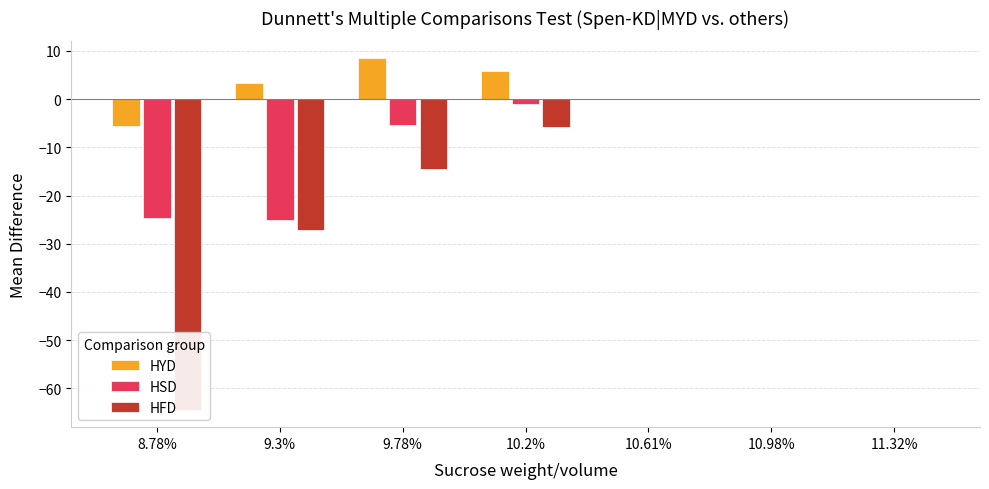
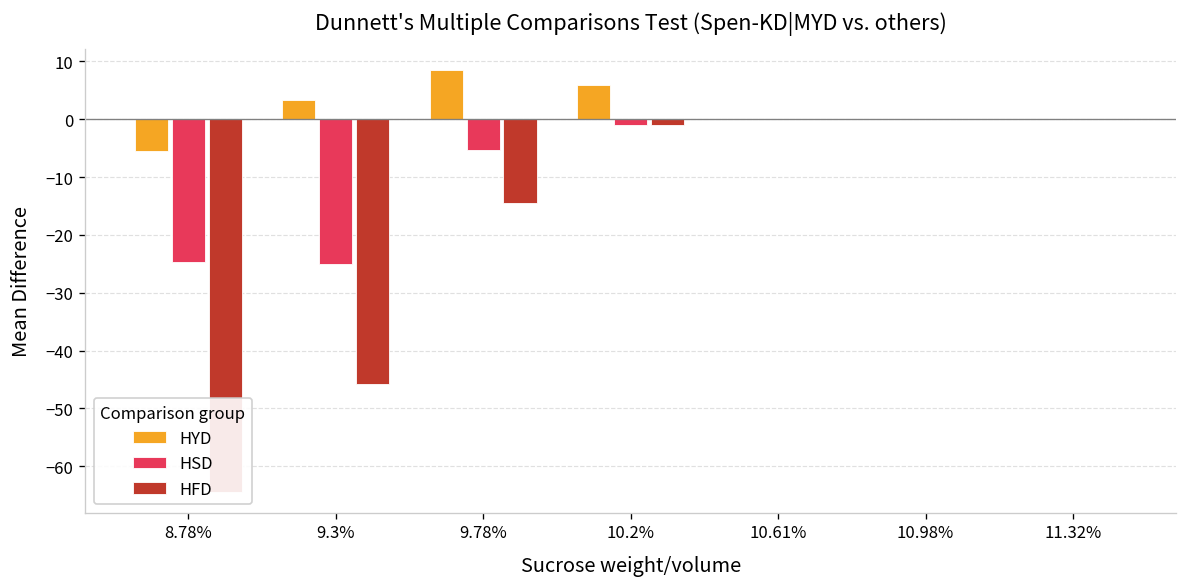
HFD, 9.3%: -27 -> -46
HFD, 10.2%: -6 -> -1
